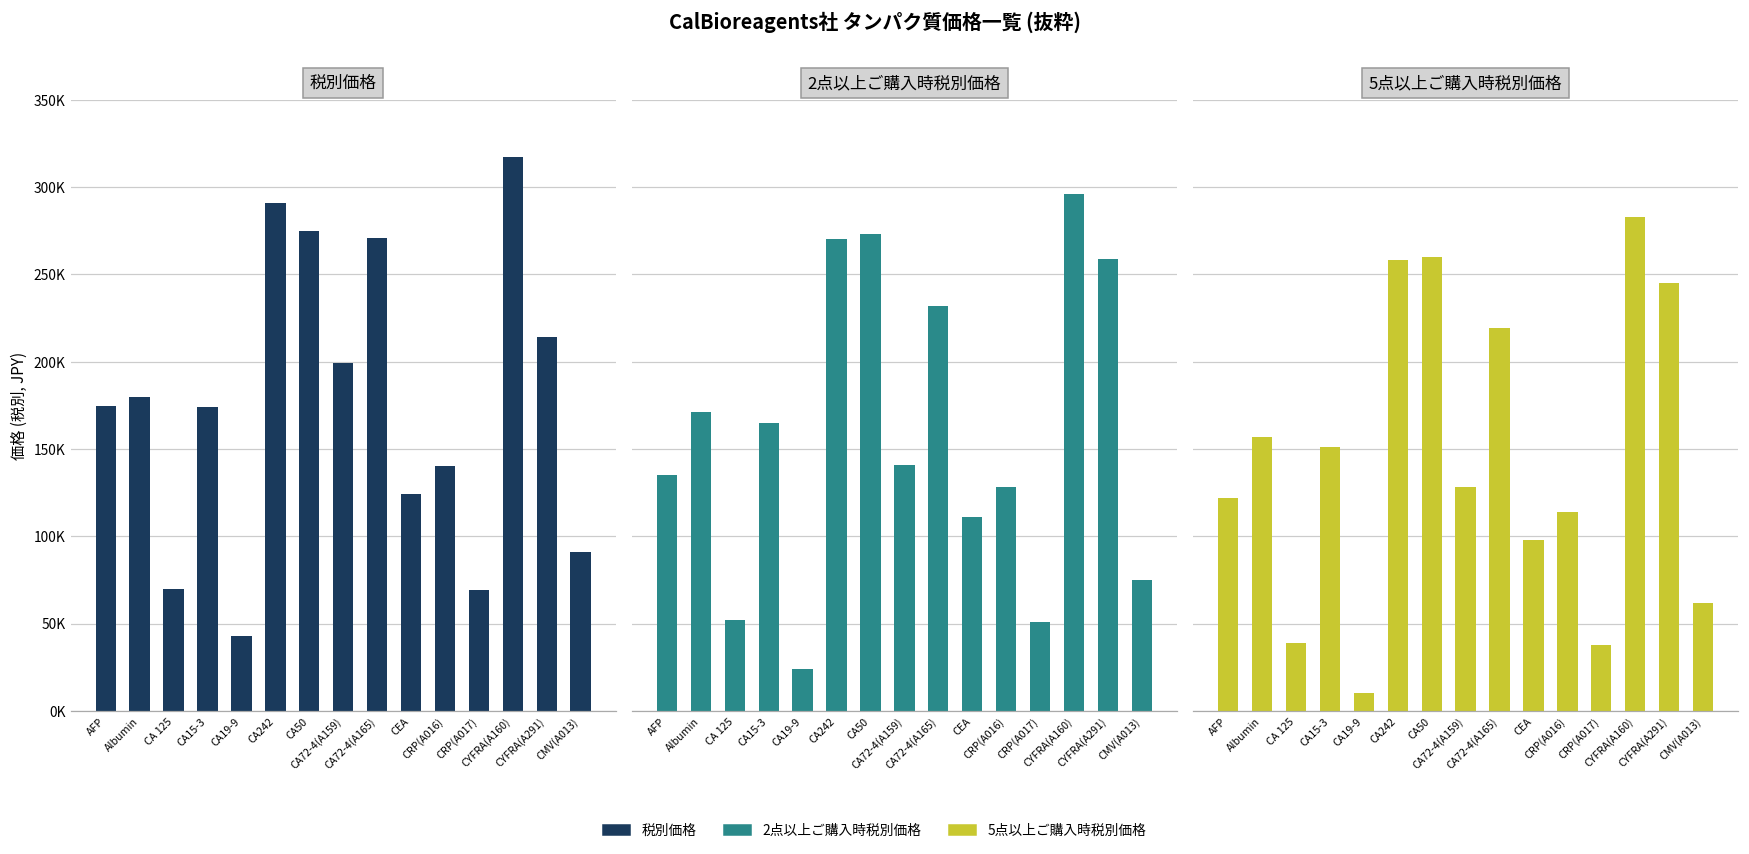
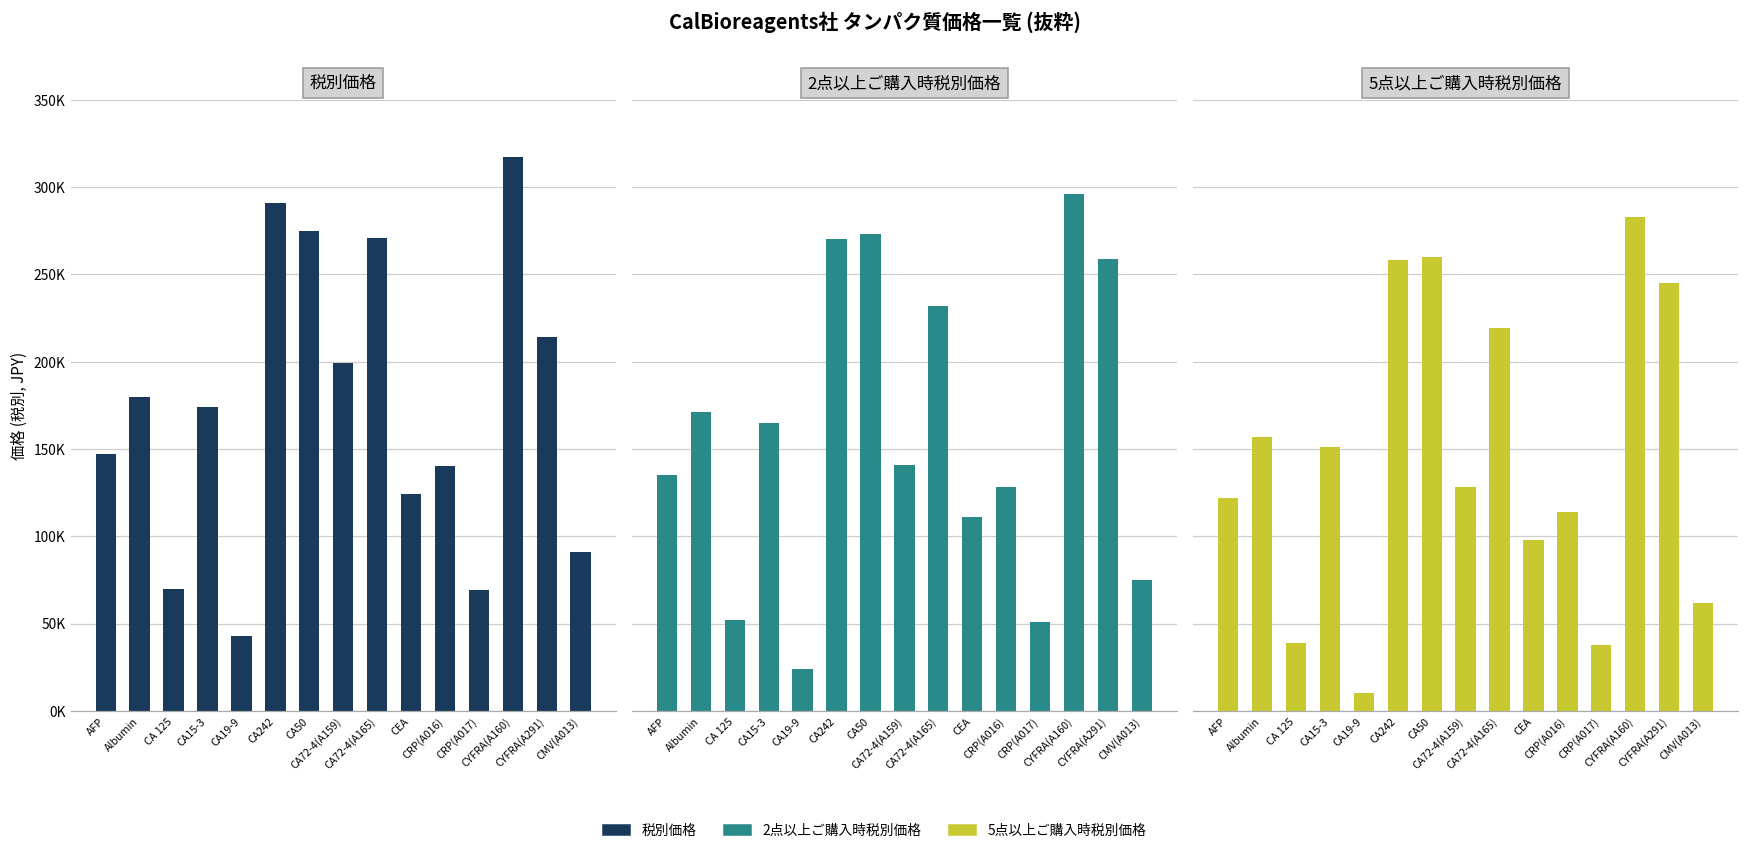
税別価格, AFP: 175000 -> 147000
